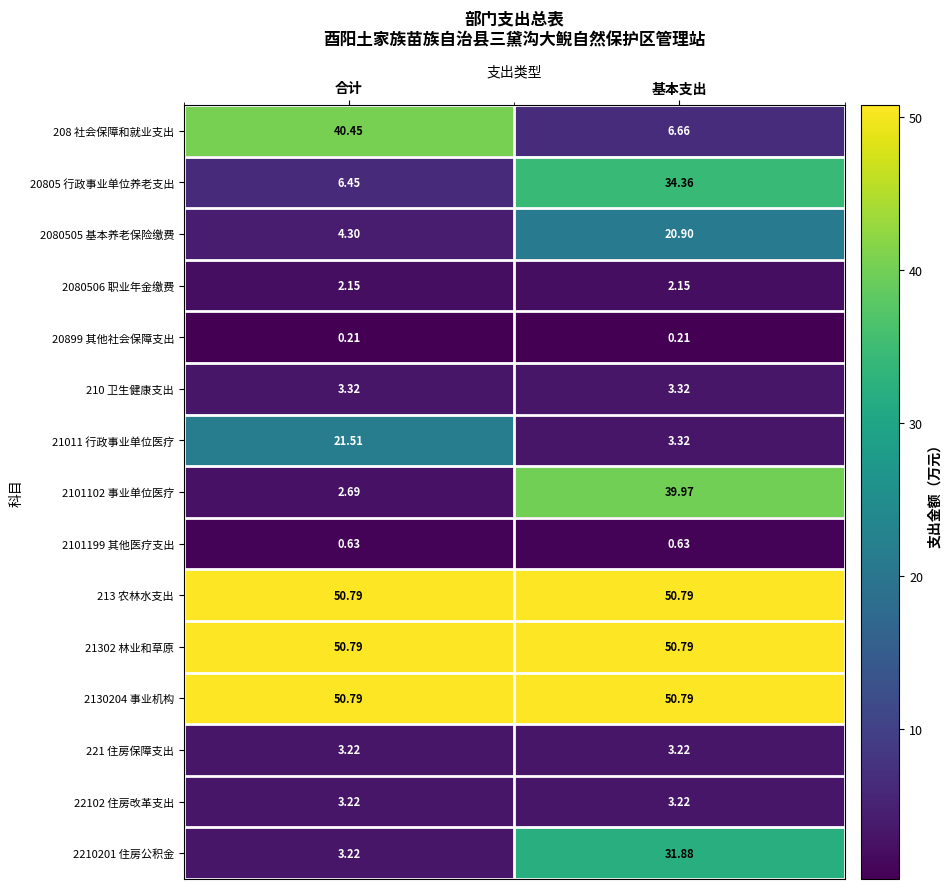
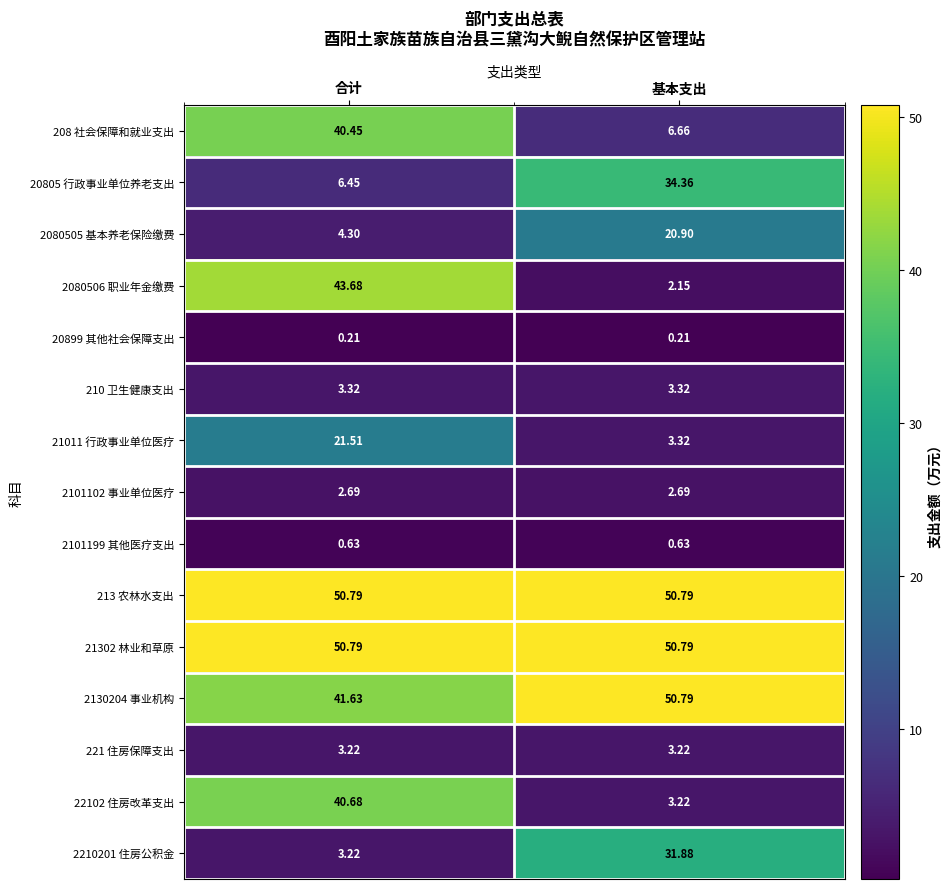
2080506 职业年金缴费, 合计: 2.15 -> 43.68
2101102 事业单位医疗, 基本支出: 39.97 -> 2.69
2130204 事业机构, 合计: 50.79 -> 41.63
22102 住房改革支出, 合计: 3.22 -> 40.68
